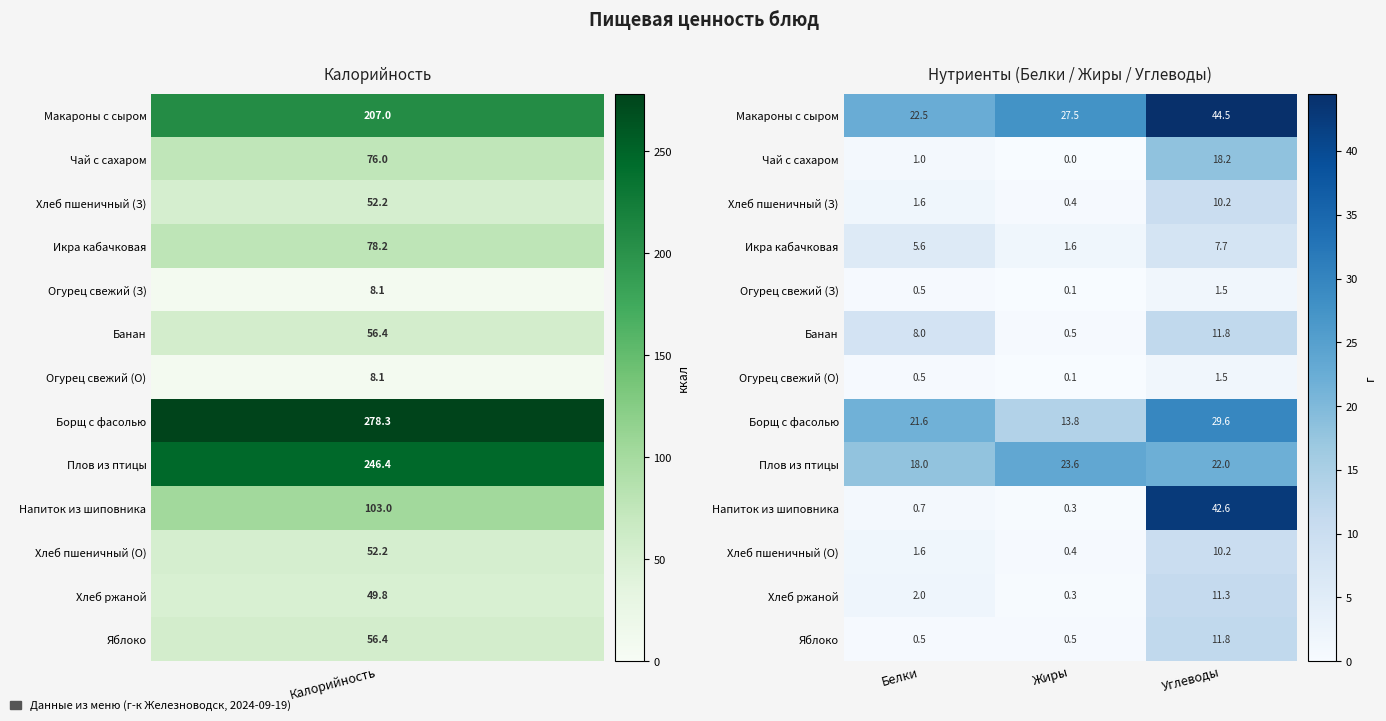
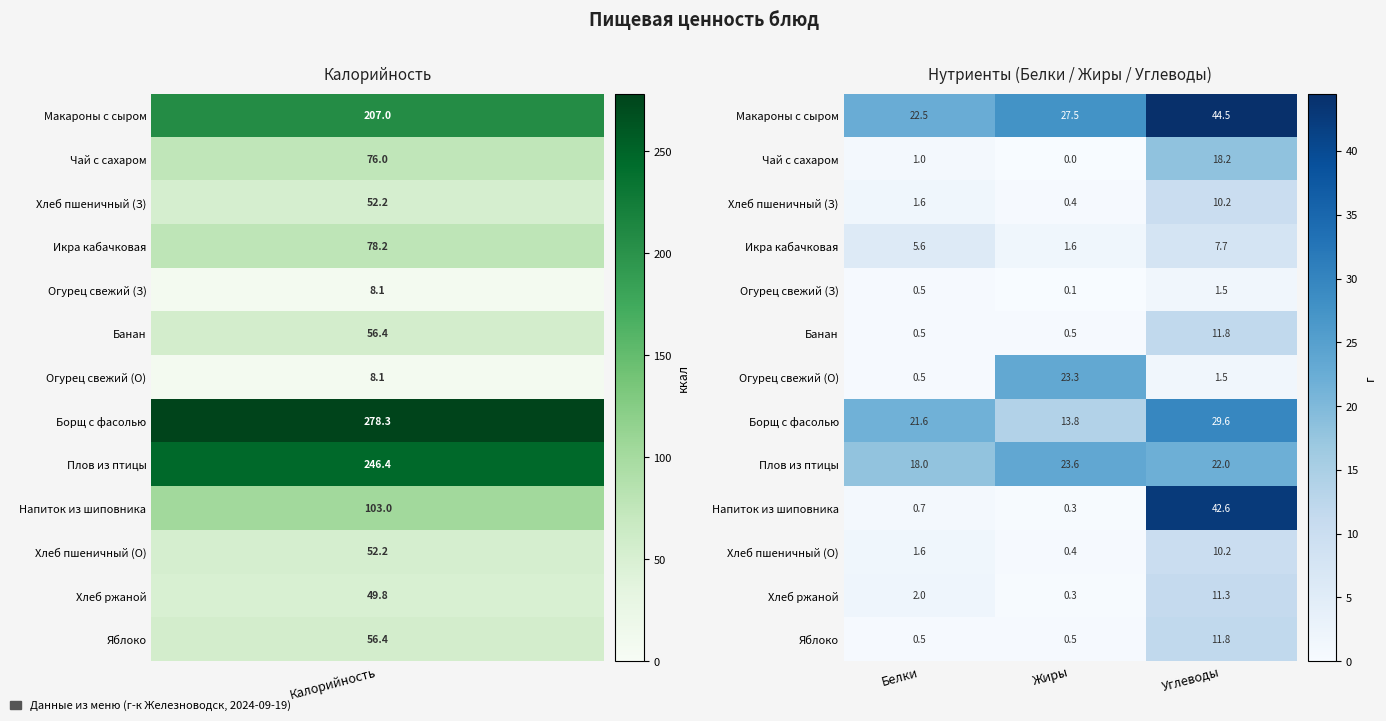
Нутриенты (Белки / Жиры / Углеводы), Банан, Белки: 8.0 -> 0.5
Нутриенты (Белки / Жиры / Углеводы), Огурец свежий (О), Жиры: 0.1 -> 23.3
